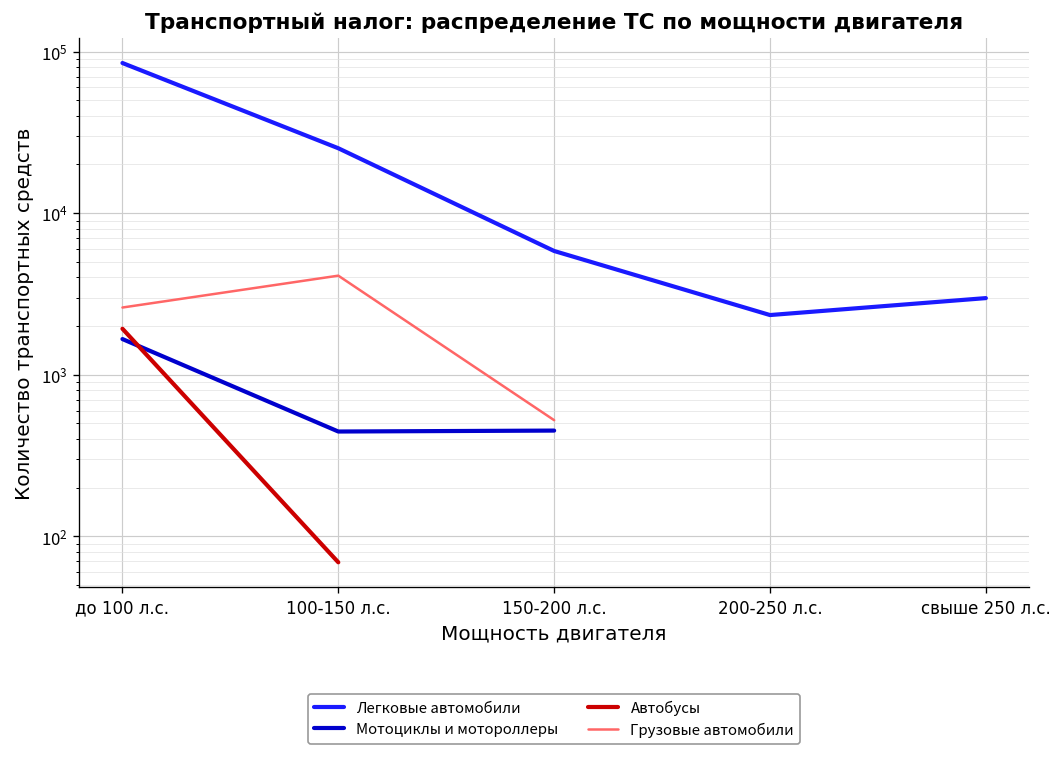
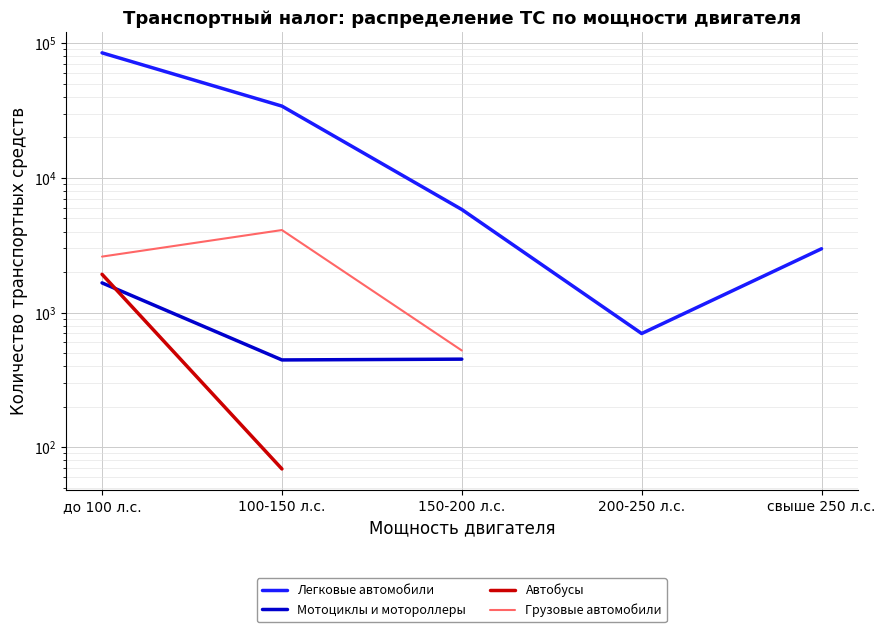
Легковые автомобили, 100-150 л.с.: 25000 -> 34000
Легковые автомобили, 200-250 л.с.: 2300 -> 700
